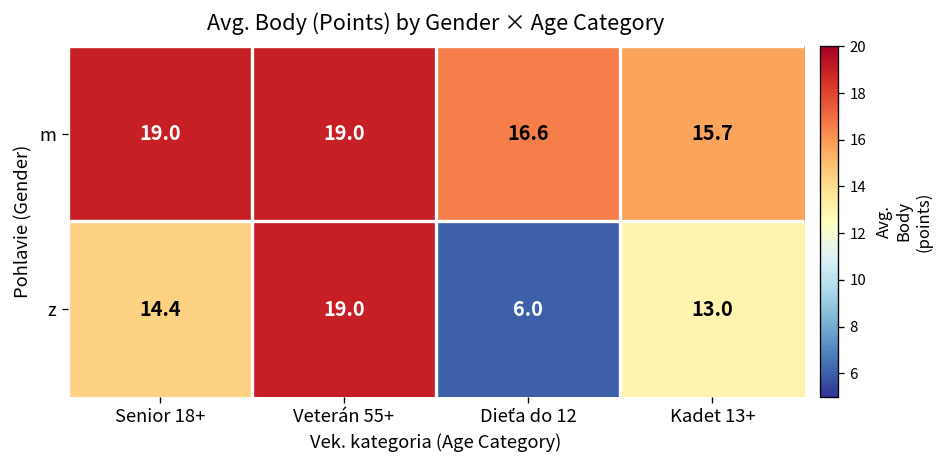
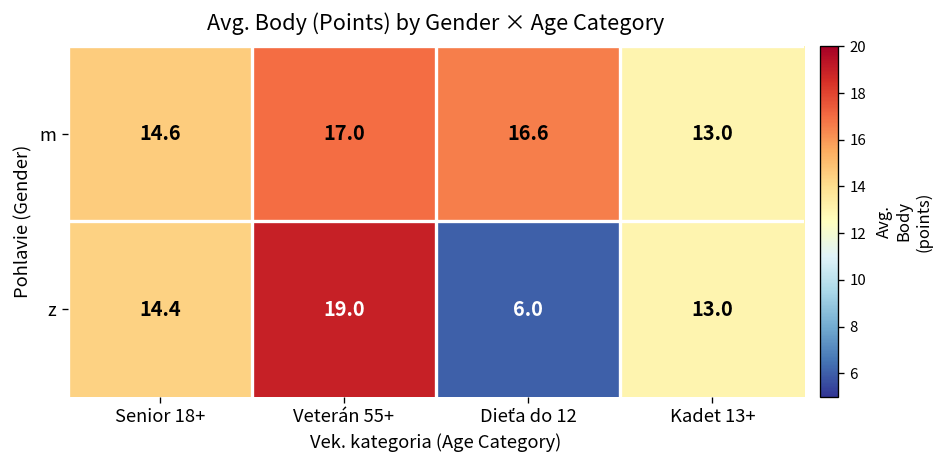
m, Senior 18+: 19.0 -> 14.6
m, Veterán 55+: 19.0 -> 17.0
m, Kadet 13+: 15.7 -> 13.0
